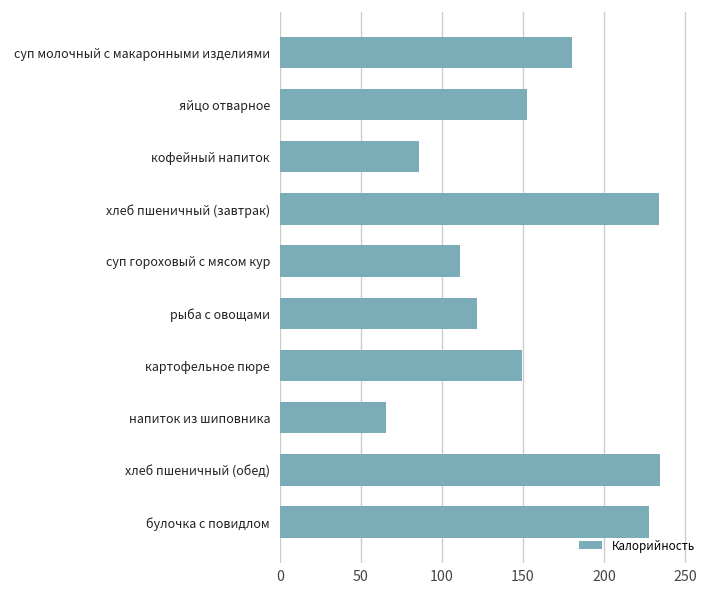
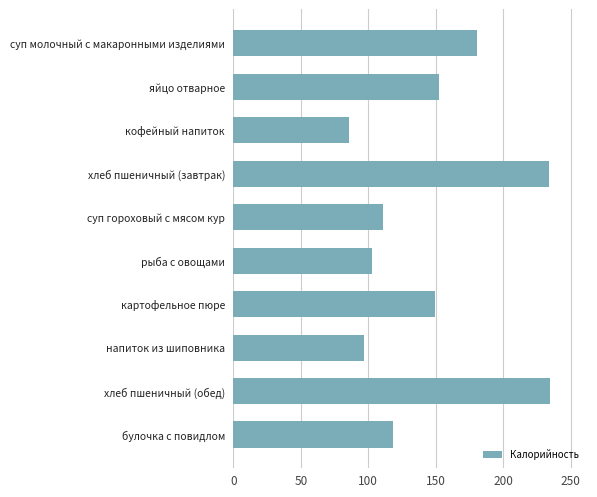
рыба с овощами: 122 -> 103
напиток из шиповника: 65 -> 97
булочка с повидлом: 228 -> 119
